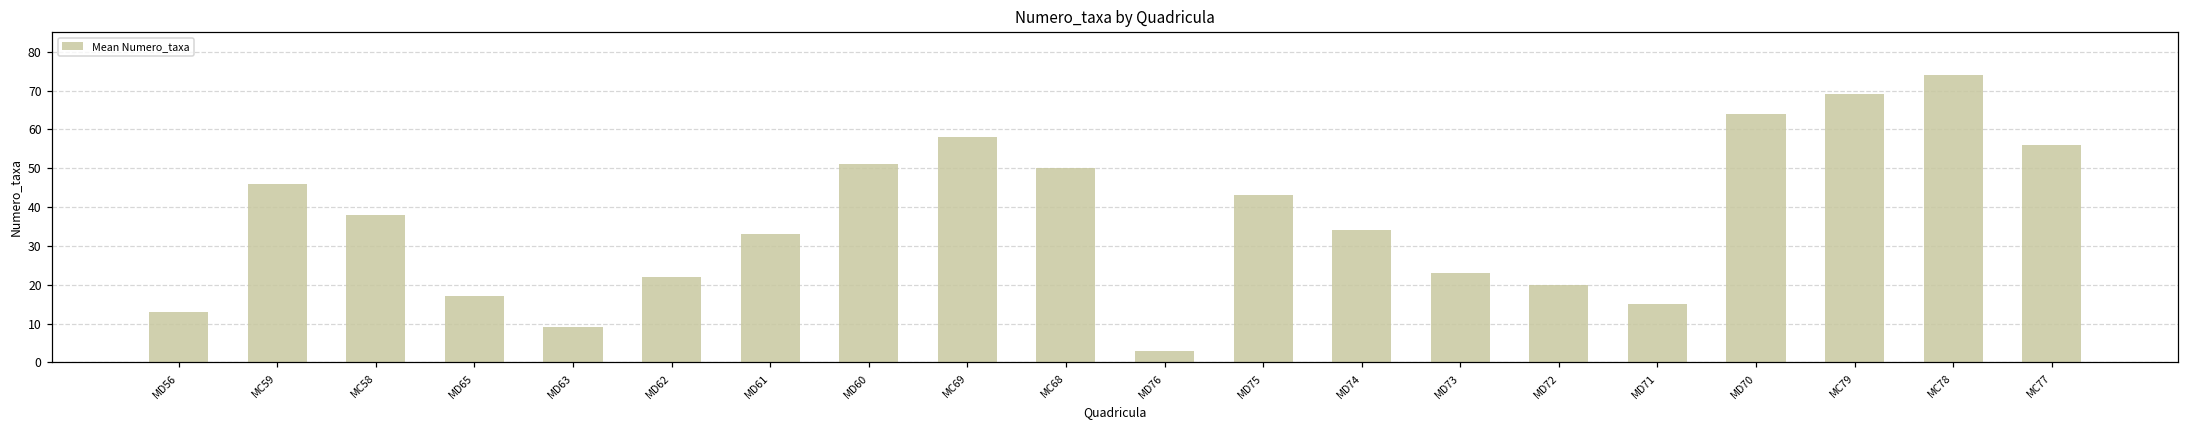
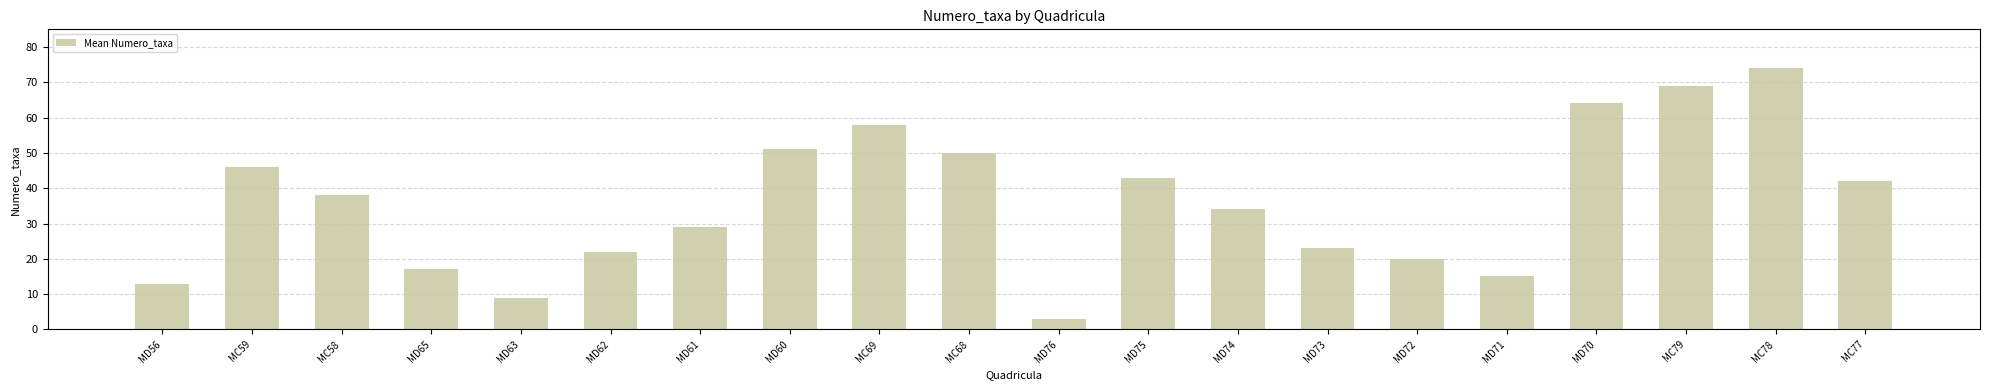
MD61: 33 -> 29
MC77: 56 -> 42
